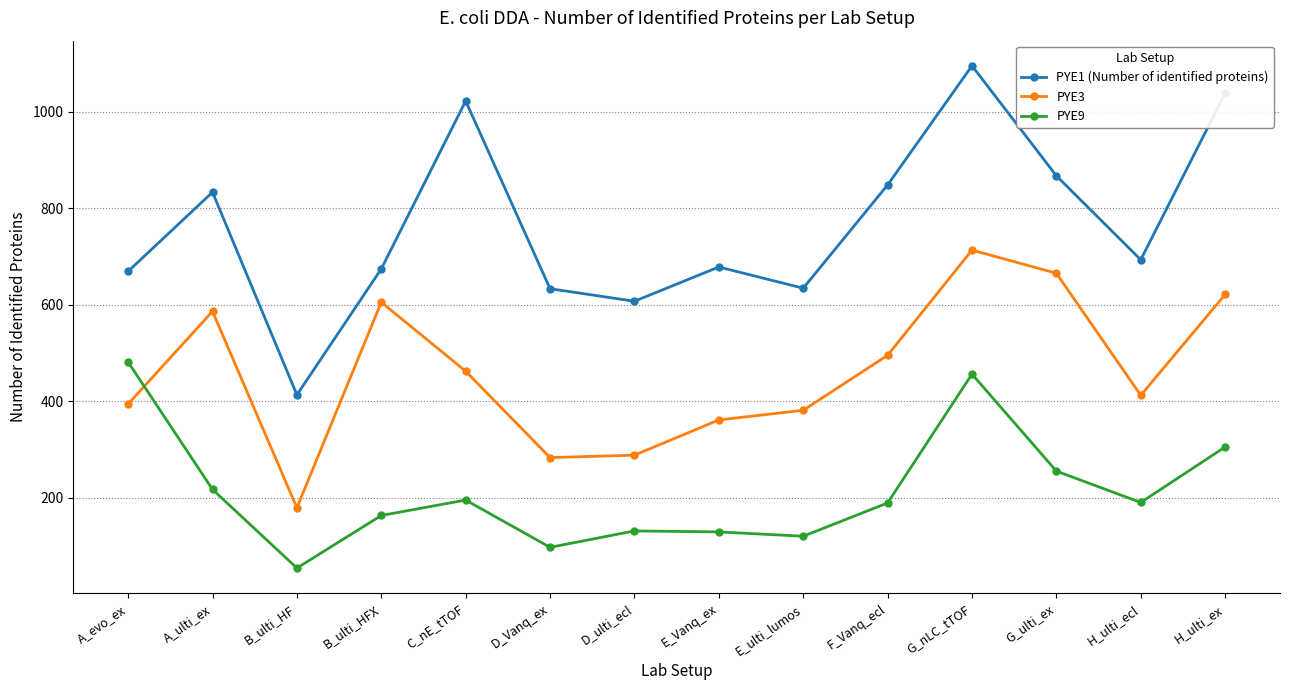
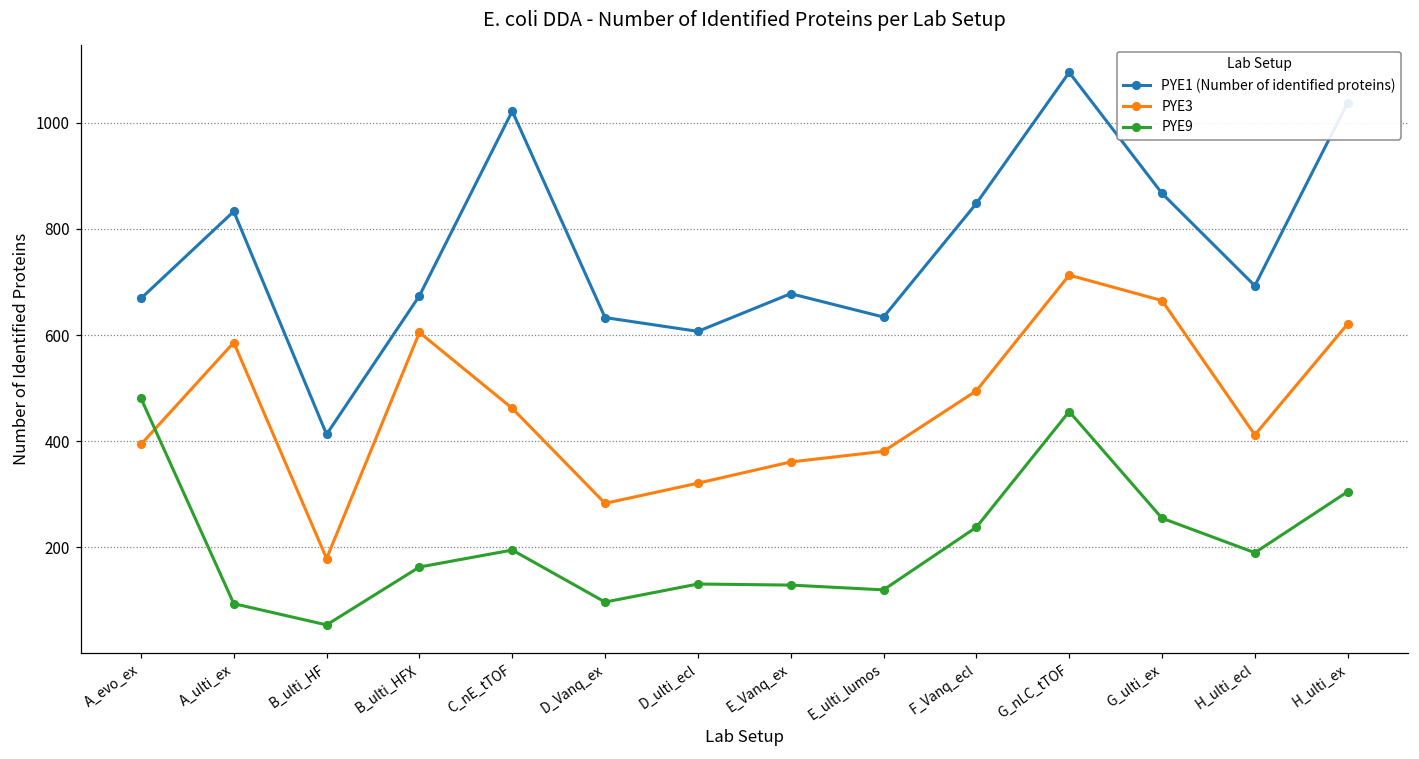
PYE9, A_ulti_ex: 220 -> 90
PYE3, D_ulti_ecl: 290 -> 320
PYE9, F_Vanq_ecl: 190 -> 240
